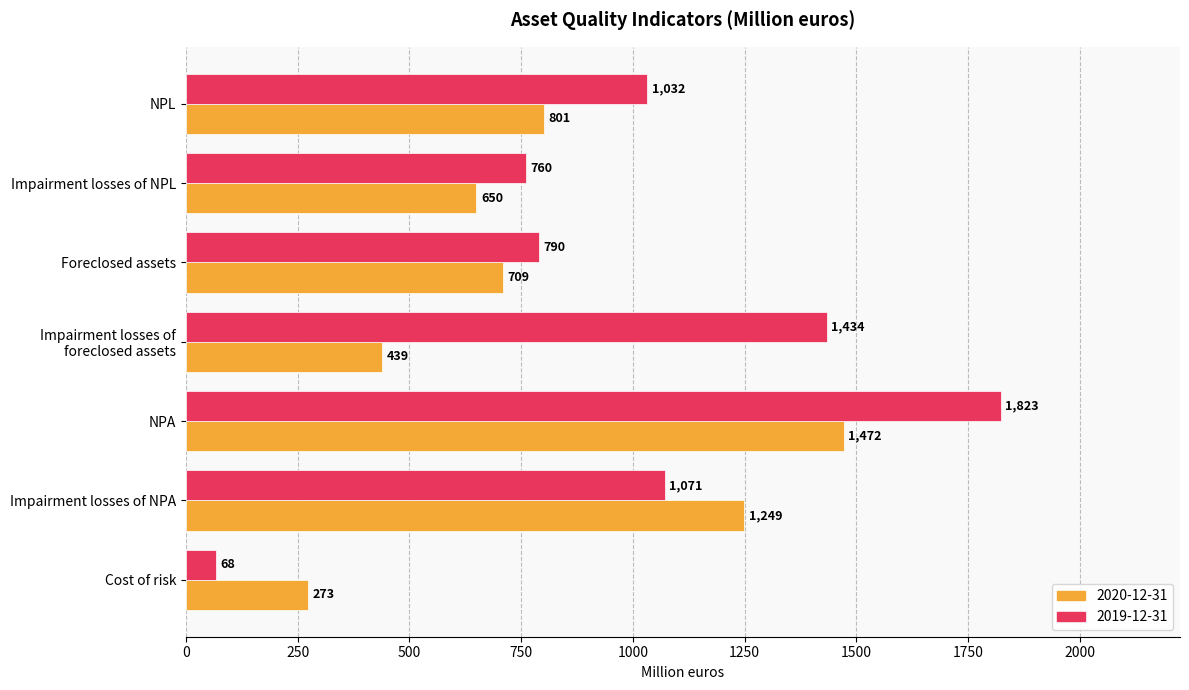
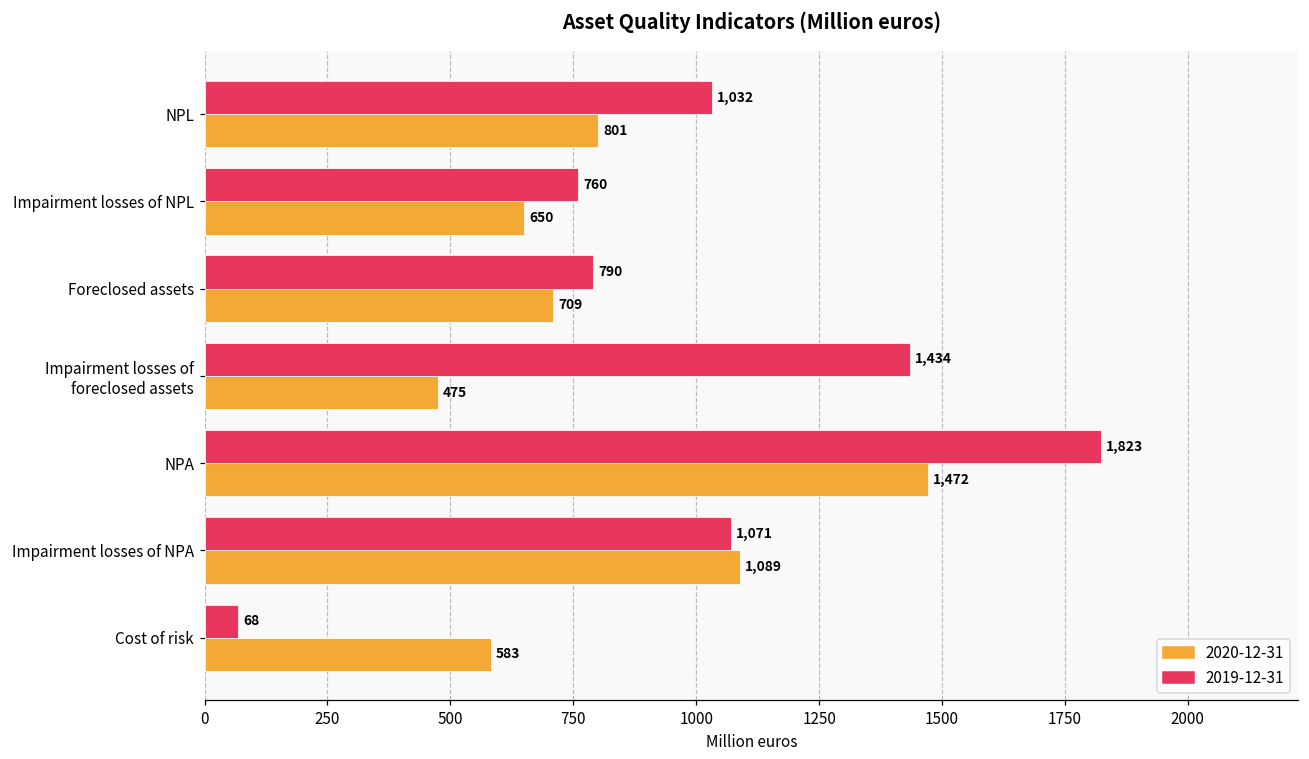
2020-12-31, Impairment losses of foreclosed assets: 439 -> 475
2020-12-31, Impairment losses of NPA: 1,249 -> 1,089
2020-12-31, Cost of risk: 273 -> 583
